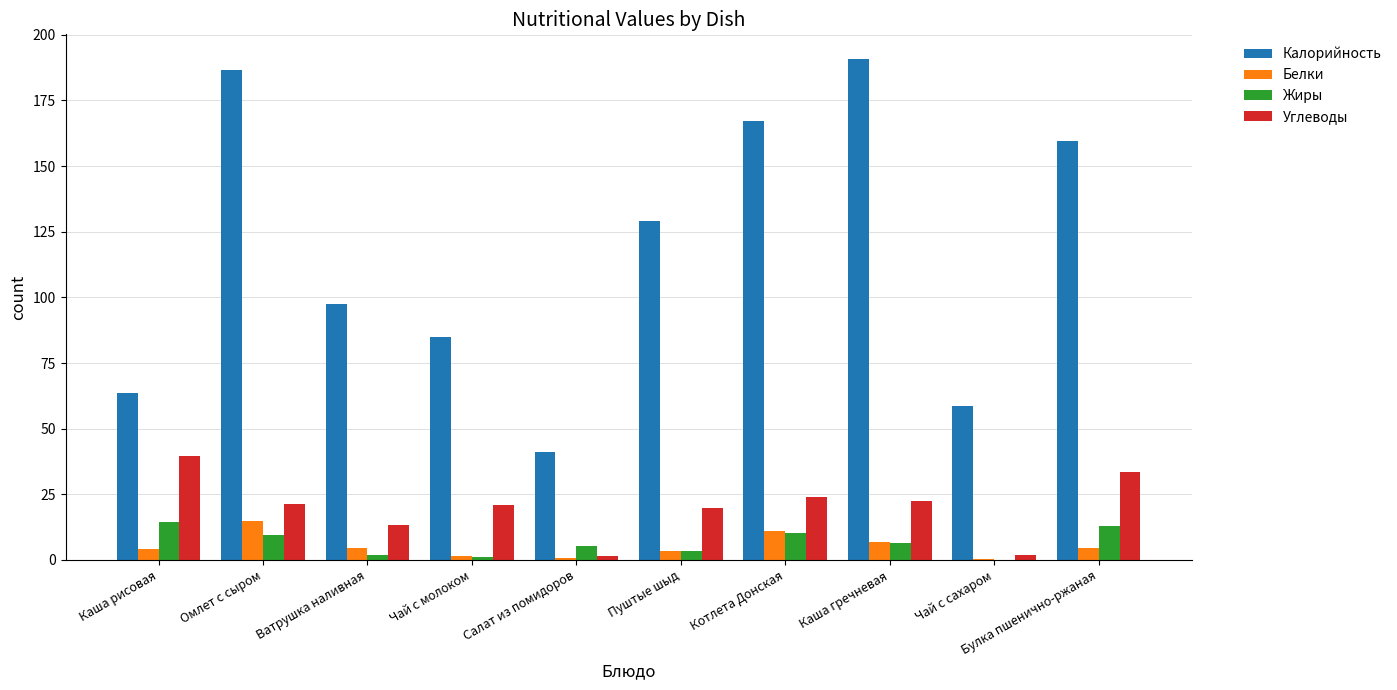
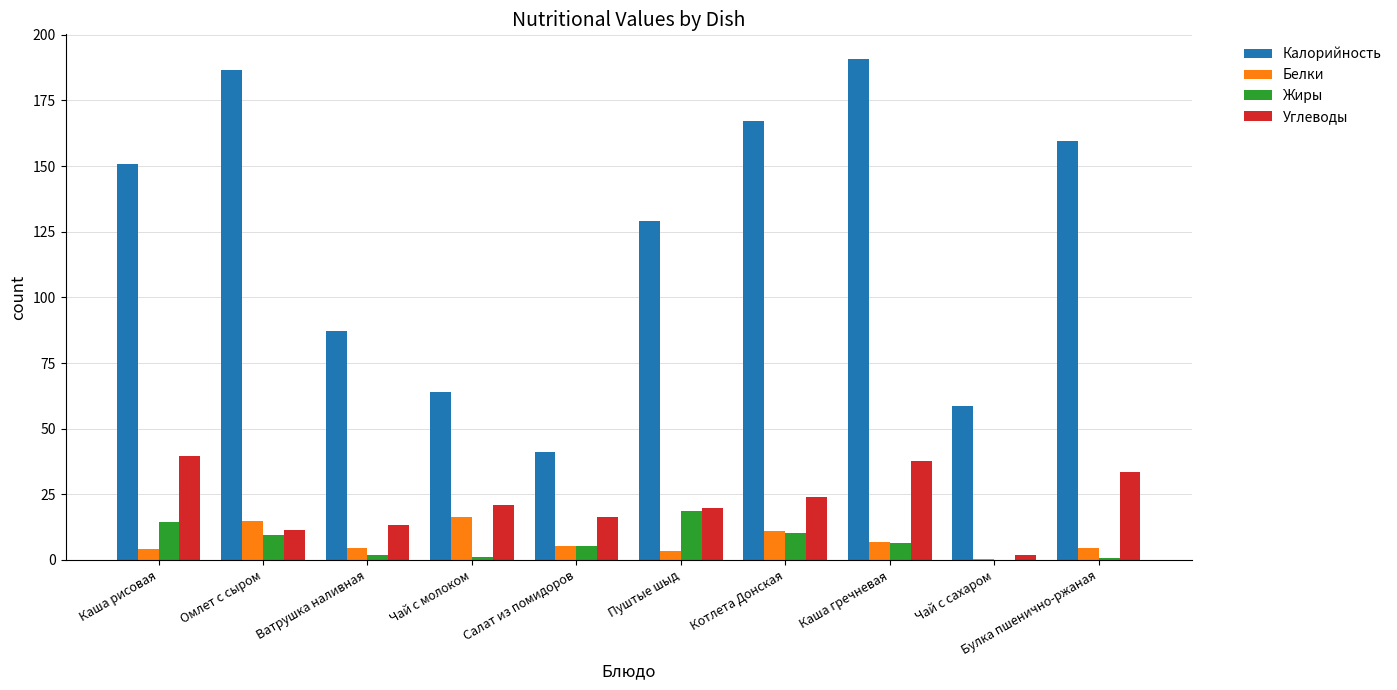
Калорийность, Каша рисовая: 64 -> 151
Углеводы, Омлет с сыром: 21 -> 11
Калорийность, Ватрушка наливная: 97 -> 87
Калорийность, Чай с молоком: 85 -> 64
Белки, Чай с молоком: 2 -> 16
Белки, Салат из помидоров: 1 -> 6
Углеводы, Салат из помидоров: 2 -> 16
Жиры, Пуштые шыд: 4 -> 19
Углеводы, Каша гречневая: 22 -> 38
Жиры, Булка пшенично-ржаная: 13 -> 1
